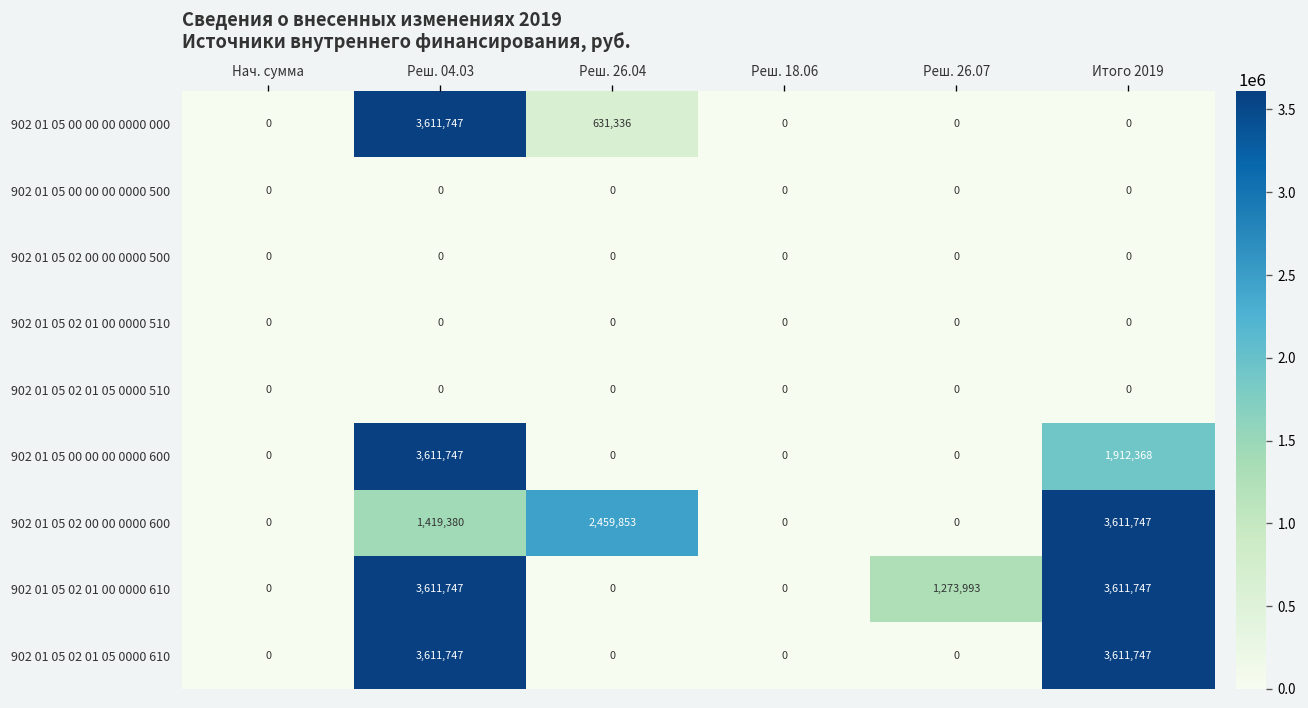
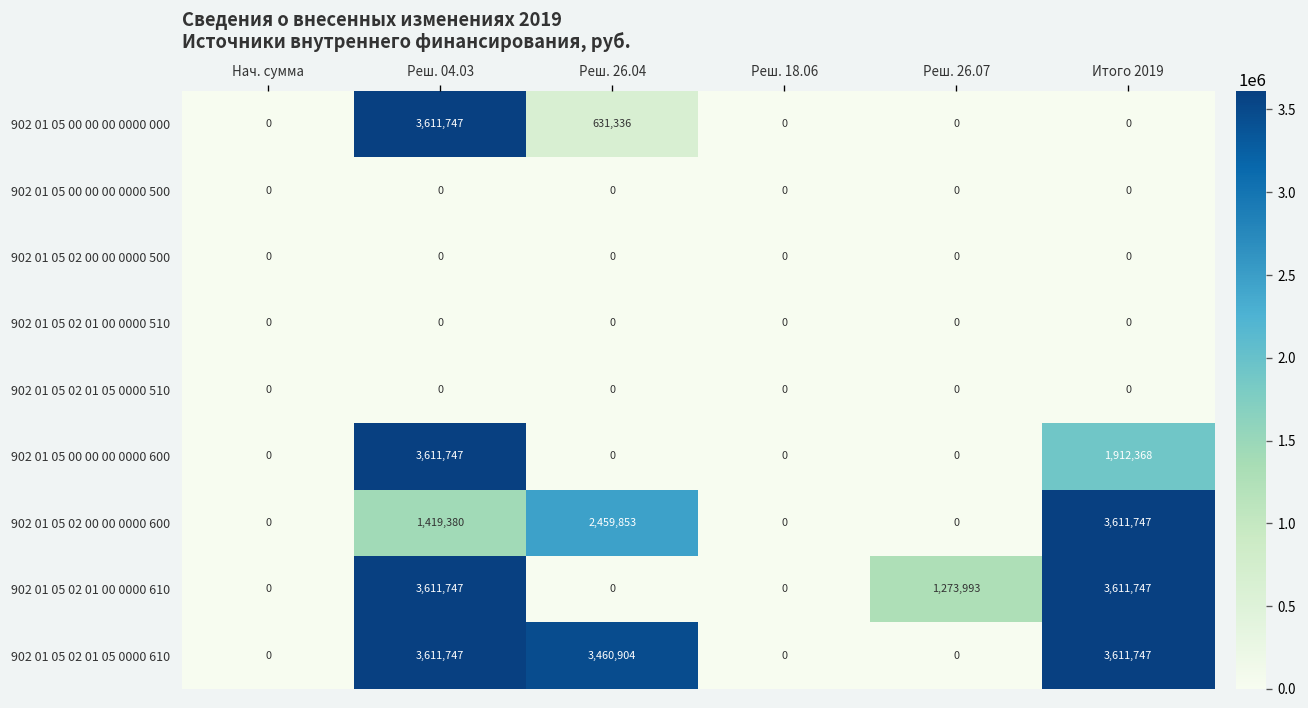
902 01 05 02 01 05 0000 610, Реш. 26.04: 0 -> 3,460,904
